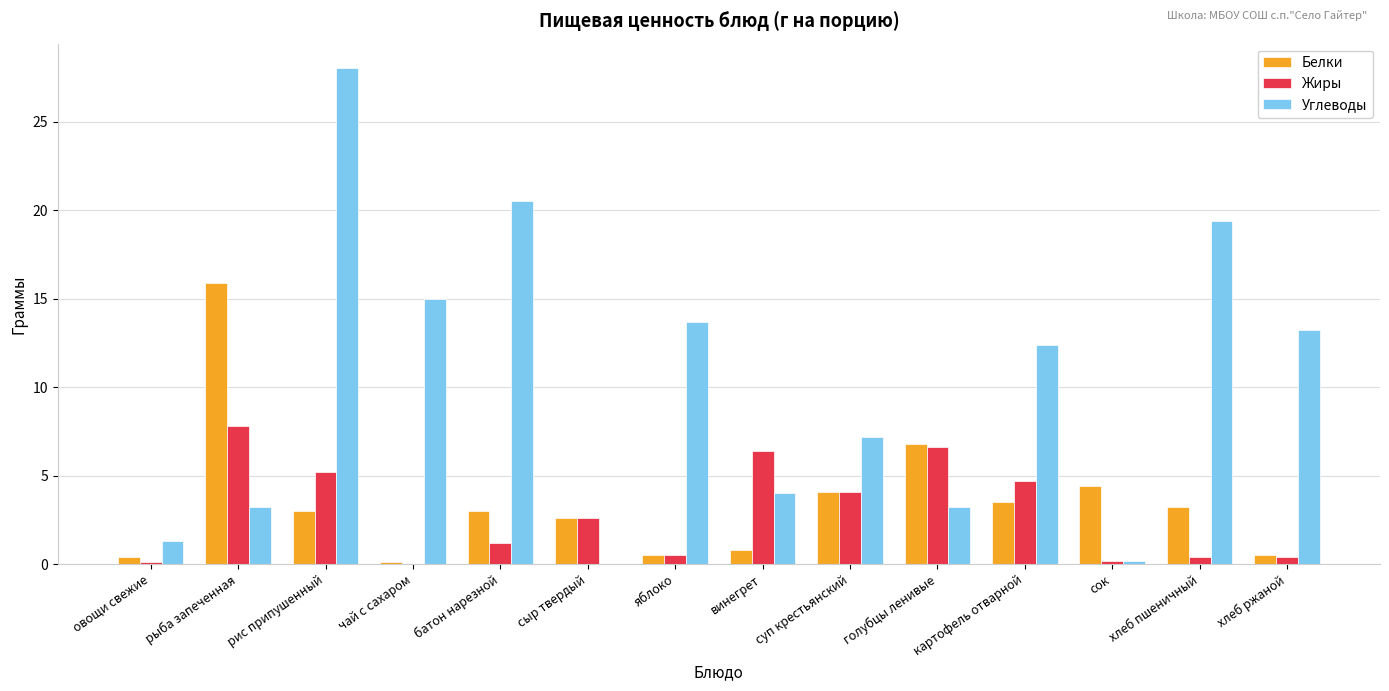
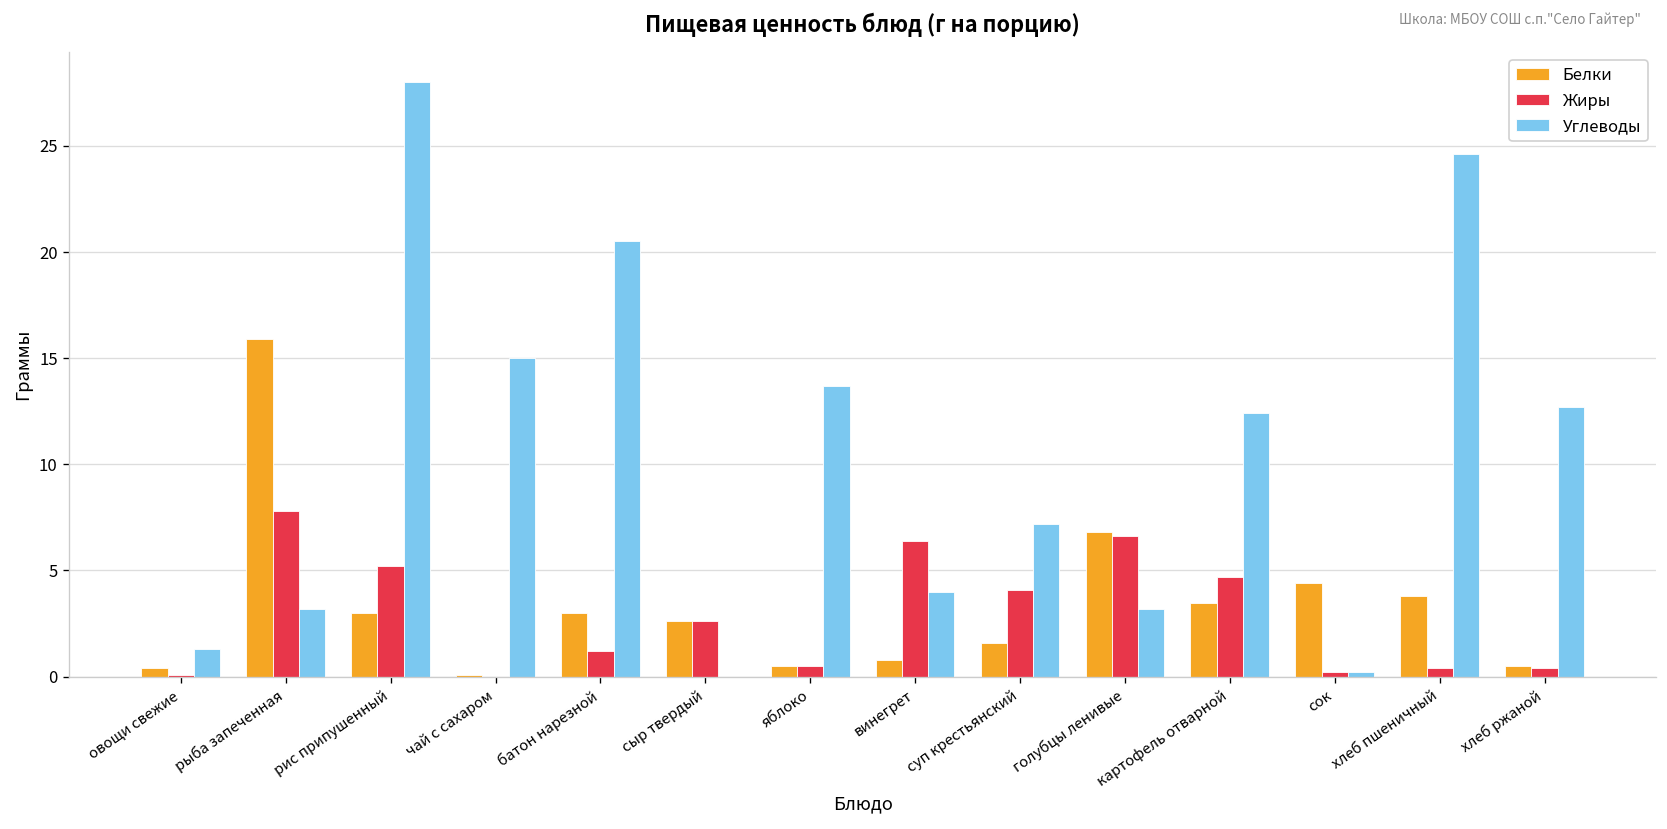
Белки, суп крестьянский: 4.1 -> 1.6
Белки, хлеб пшеничный: 3.2 -> 3.8
Углеводы, хлеб пшеничный: 19.4 -> 24.6
Углеводы, хлеб ржаной: 13.2 -> 12.7
